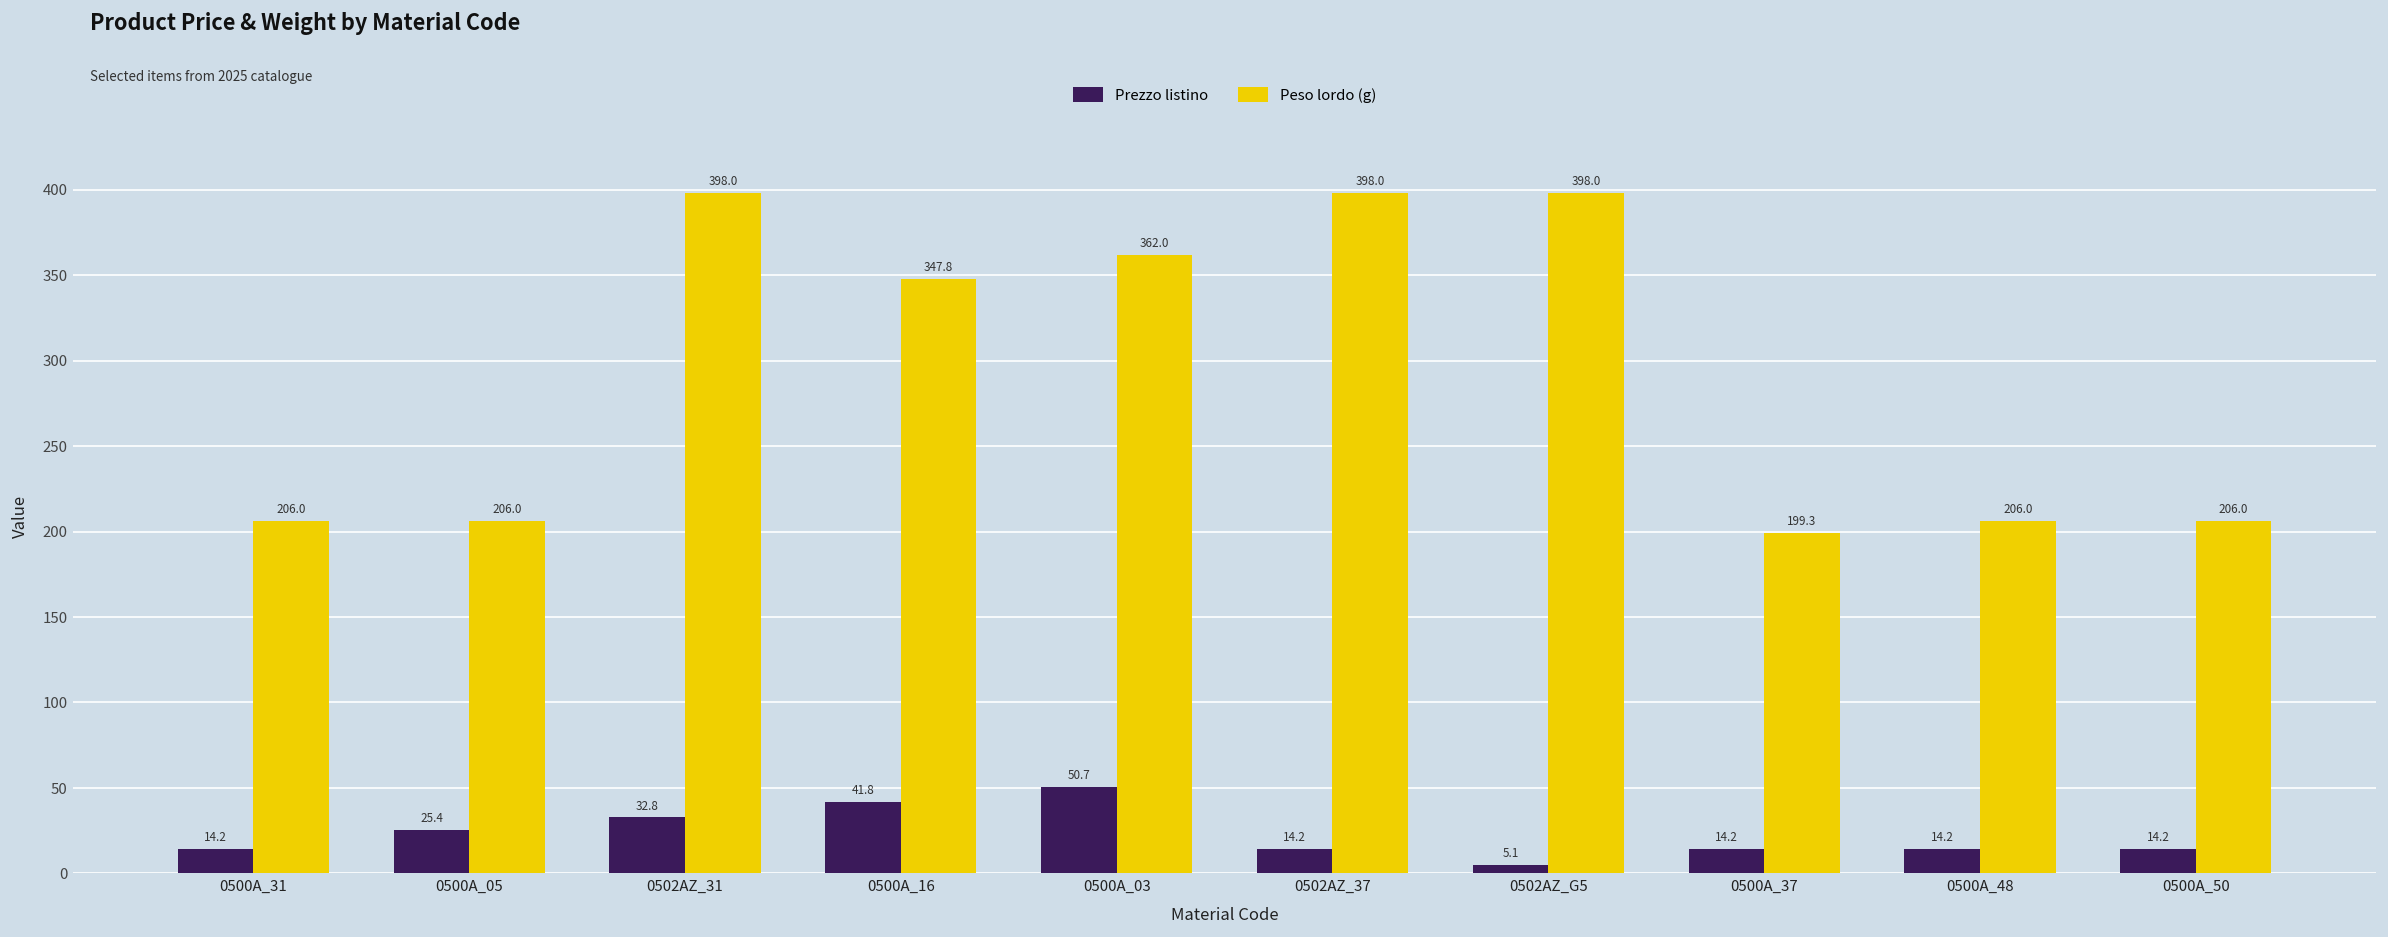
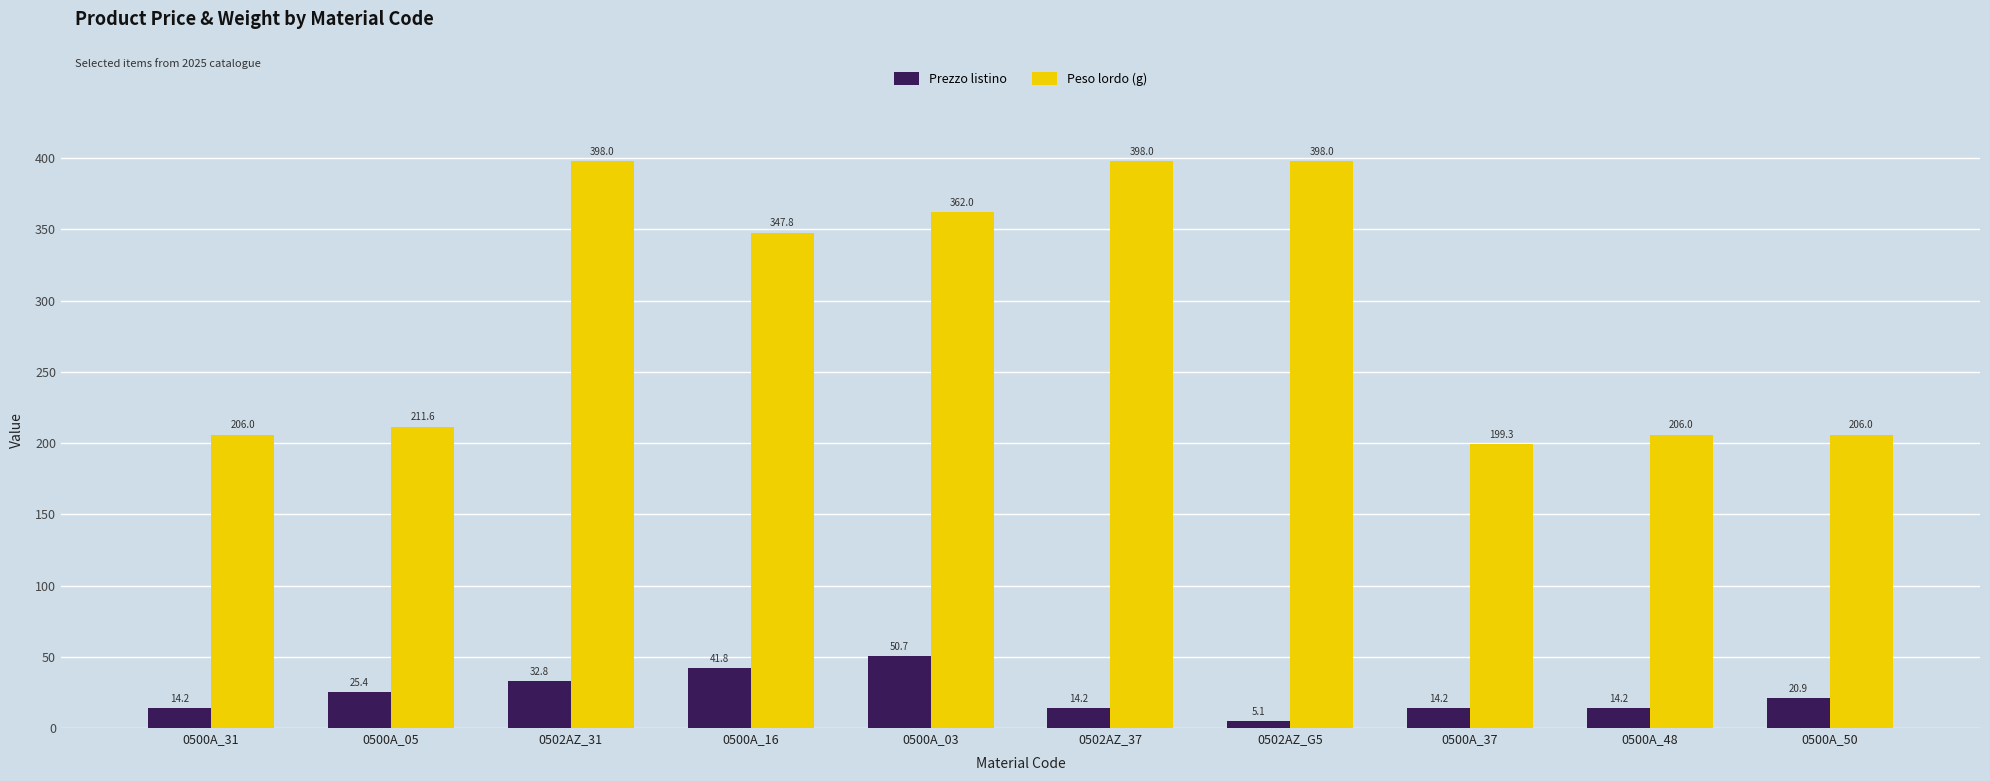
Peso lordo (g), 0500A_05: 206.0 -> 211.6
Prezzo listino, 0500A_50: 14.2 -> 20.9
